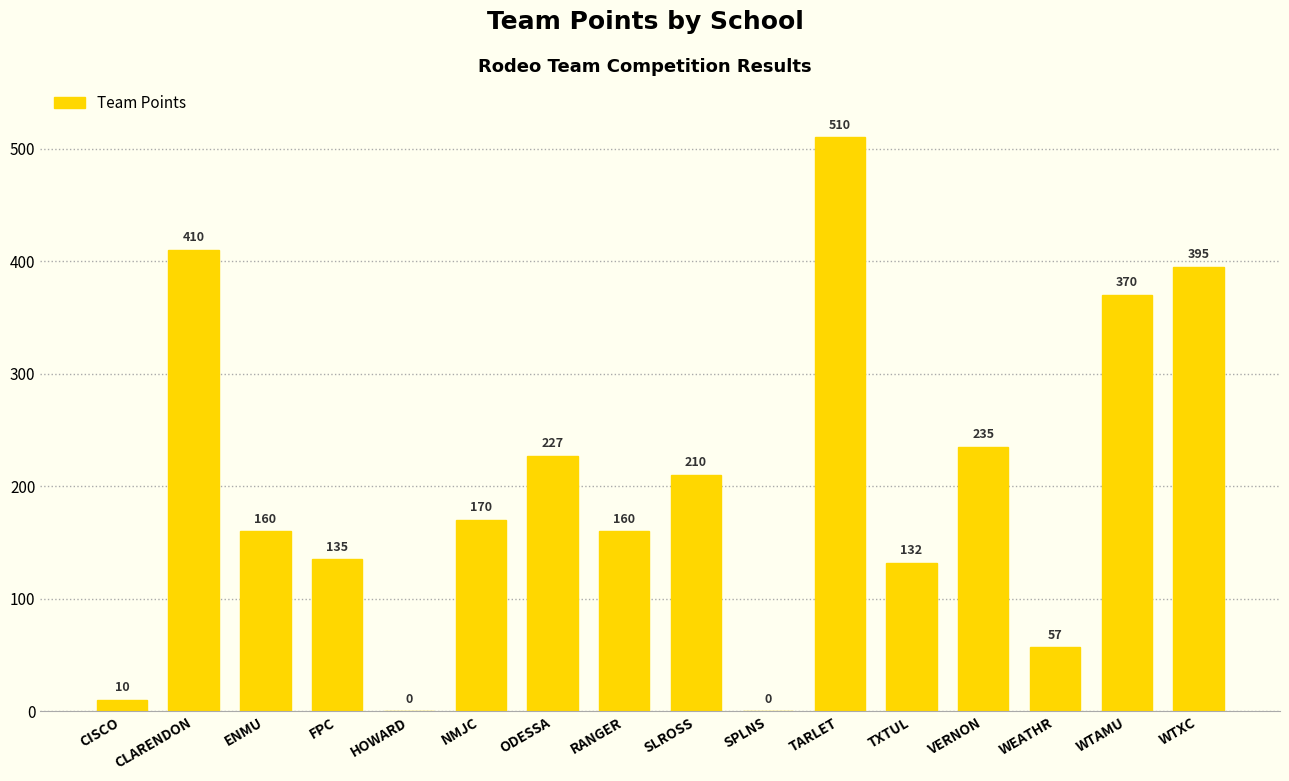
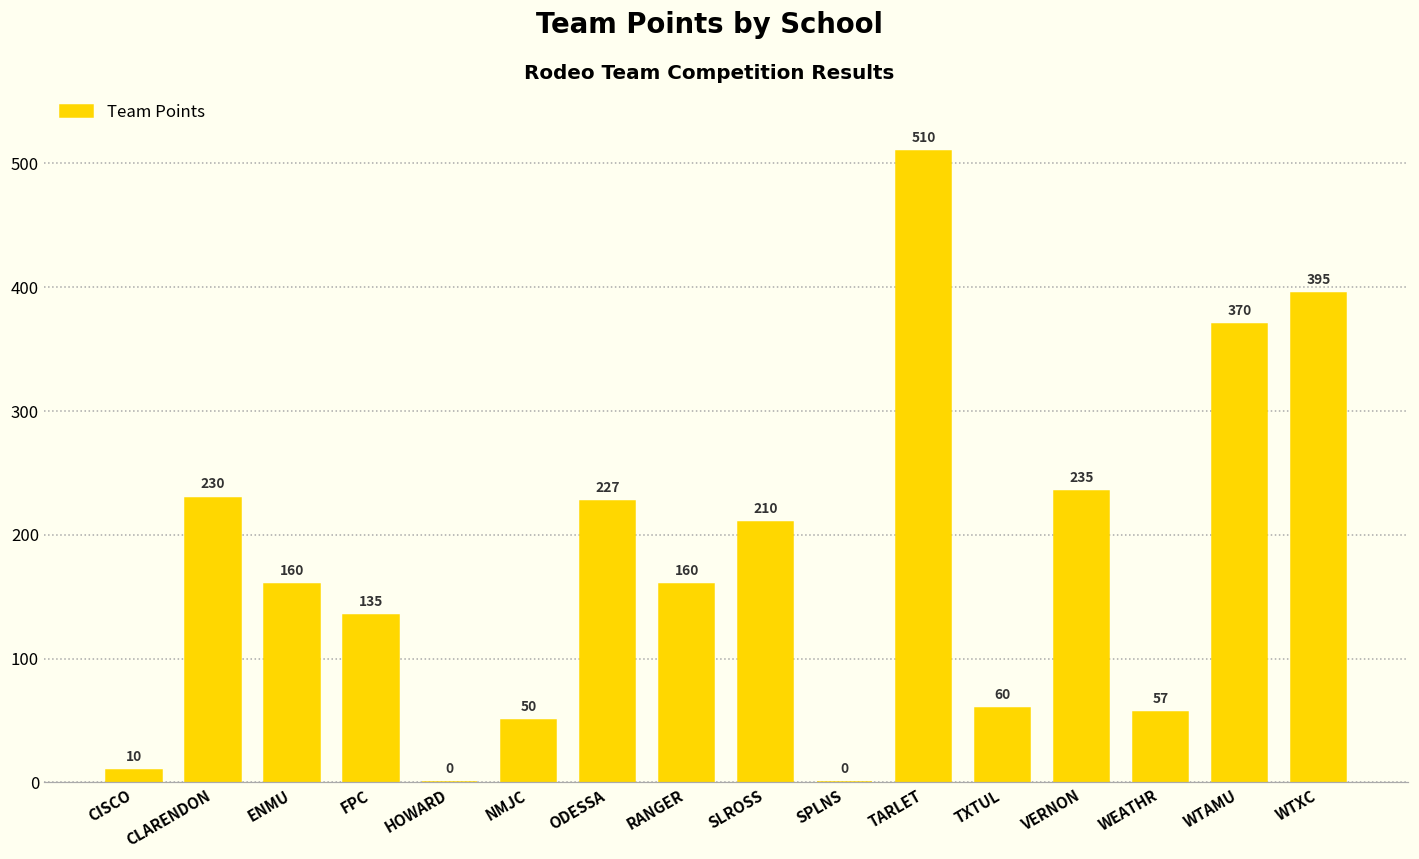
CLARENDON: 410 -> 230
NMJC: 170 -> 50
TXTUL: 132 -> 60
